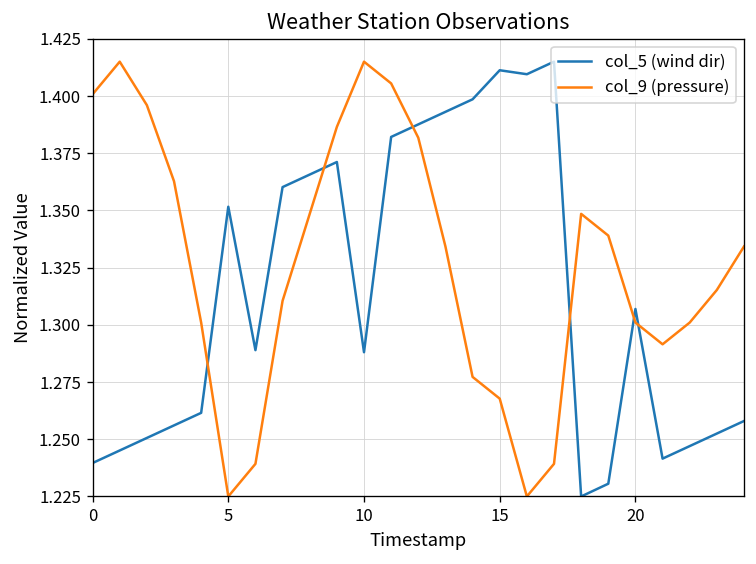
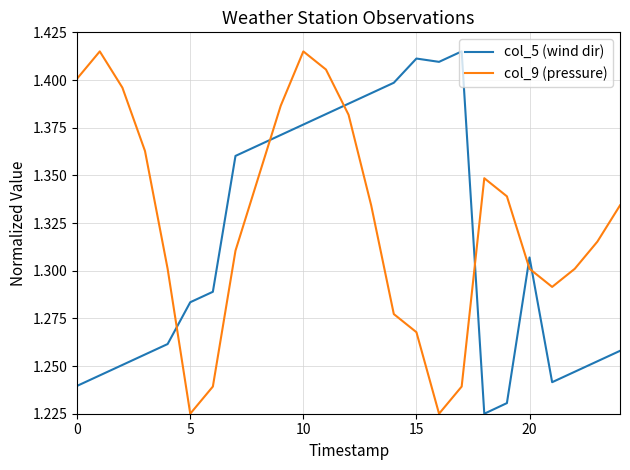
col_5 (wind dir), 5: 1.352 -> 1.283
col_5 (wind dir), 10: 1.288 -> 1.377
